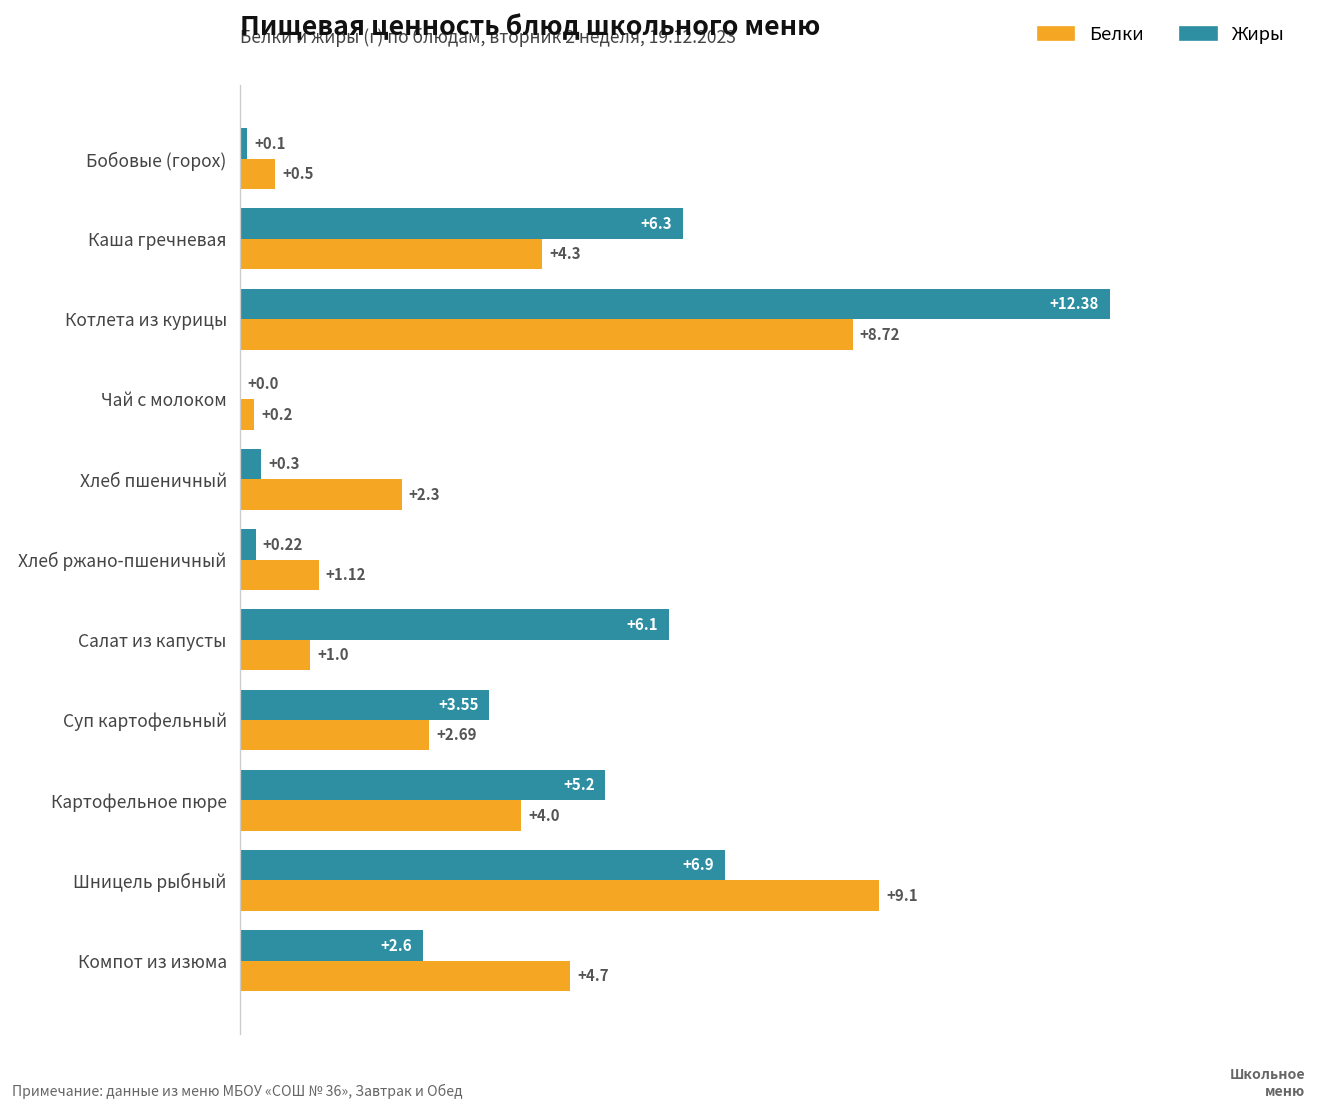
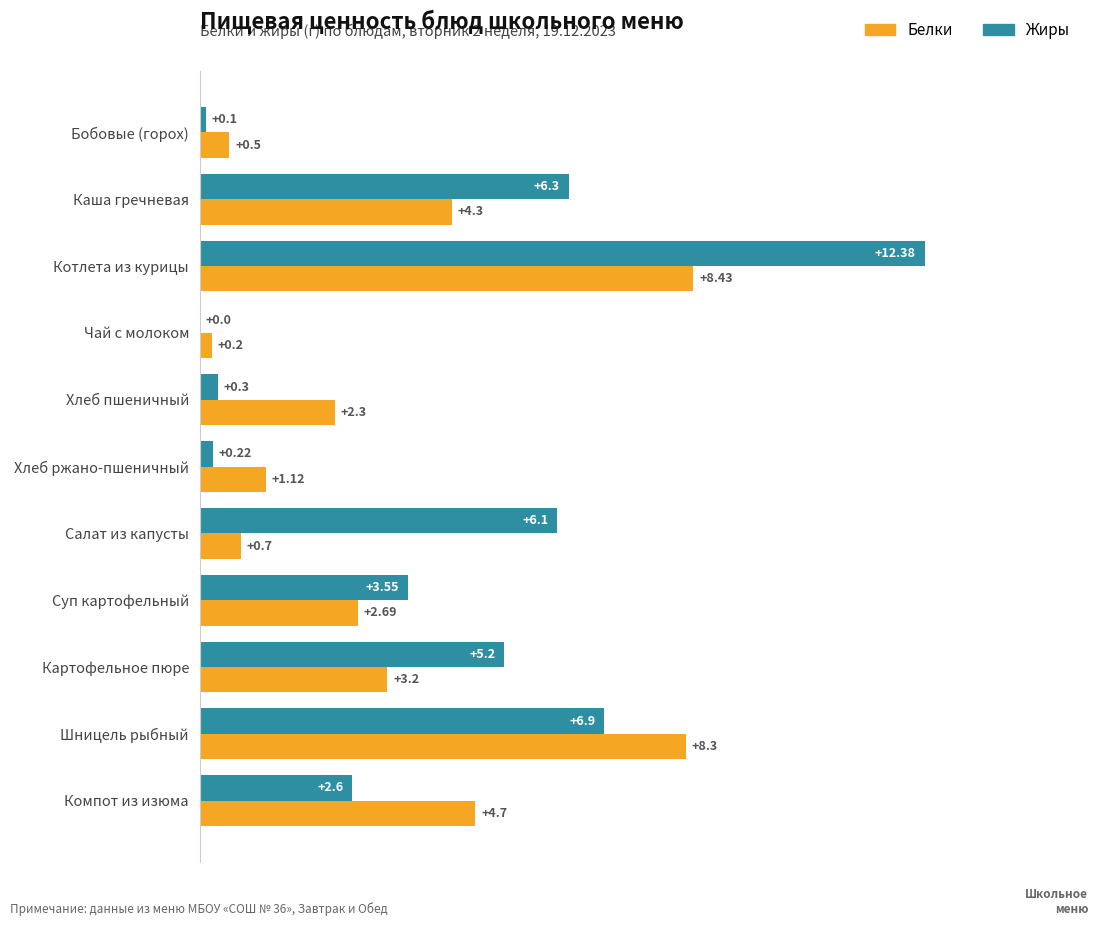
Белки, Котлета из курицы: +8.72 -> +8.43
Белки, Салат из капусты: +1.0 -> +0.7
Белки, Картофельное пюре: +4.0 -> +3.2
Белки, Шницель рыбный: +9.1 -> +8.3
